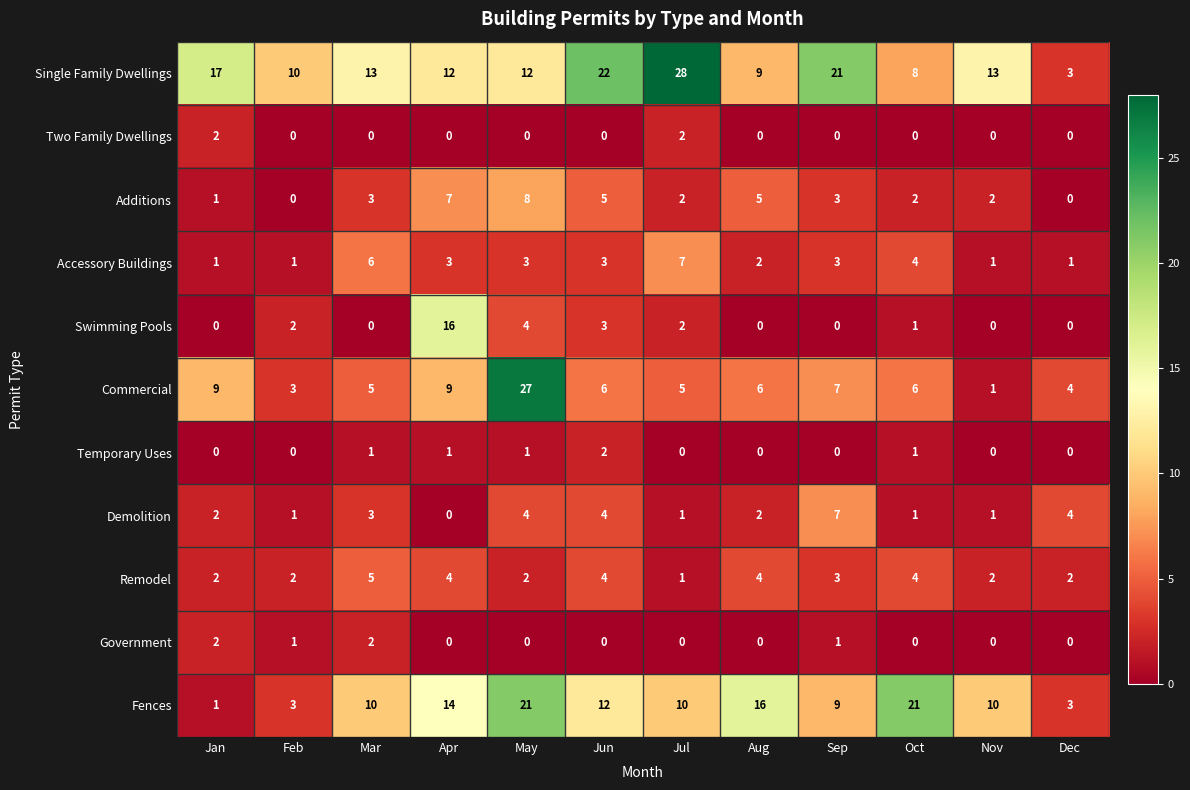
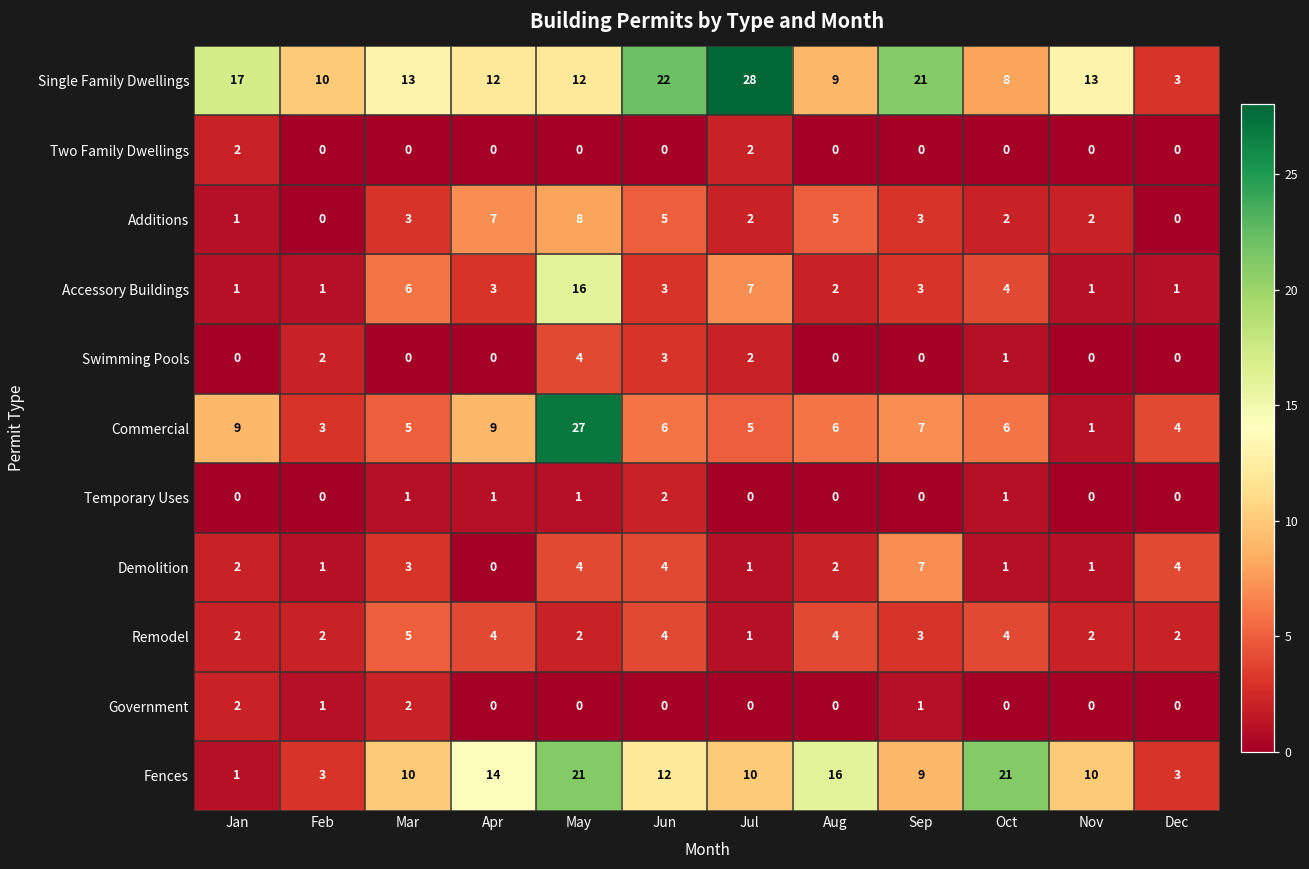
Accessory Buildings, May: 3 -> 16
Swimming Pools, Apr: 16 -> 0
